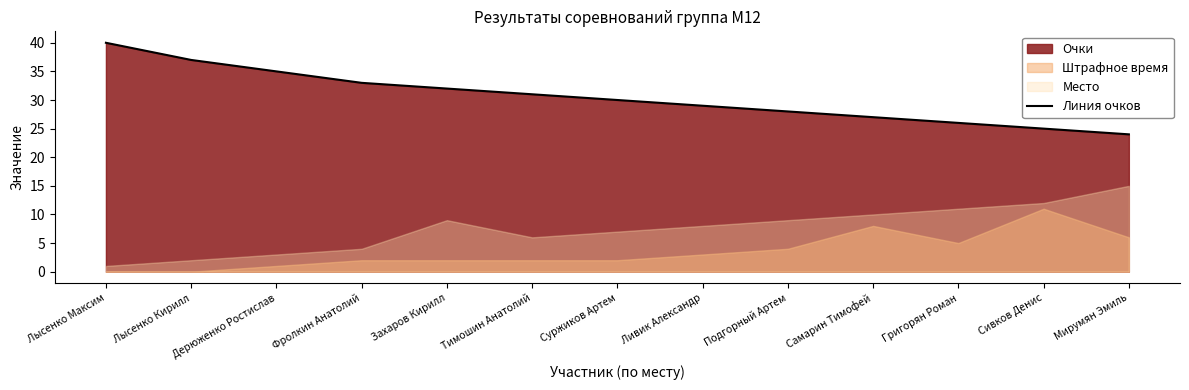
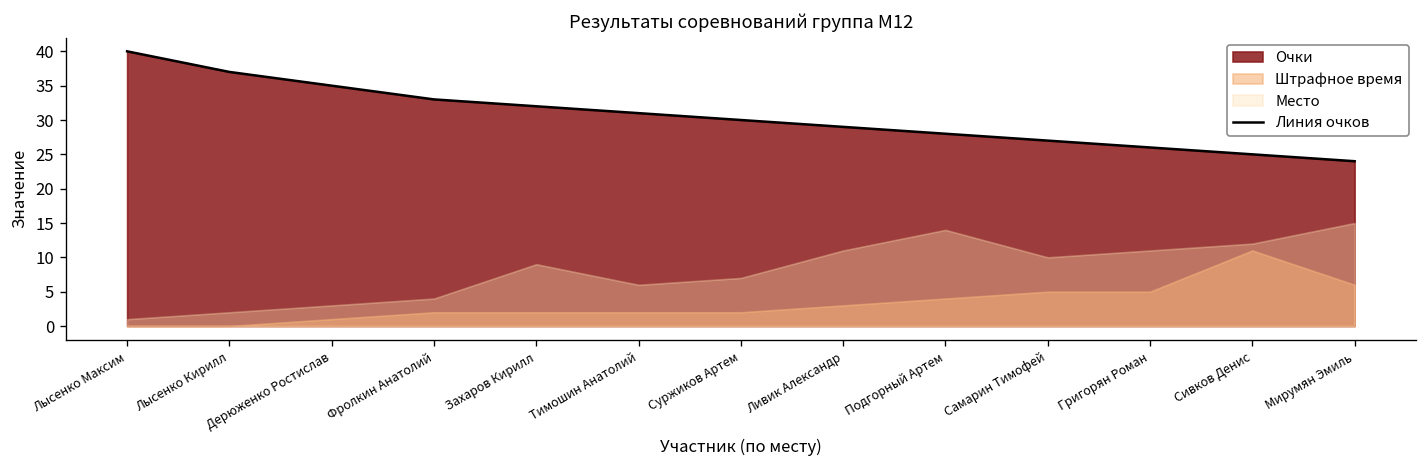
Место, Ливик Александр: 8 -> 11
Место, Подгорный Артем: 9 -> 14
Штрафное время, Самарин Тимофей: 8 -> 5
